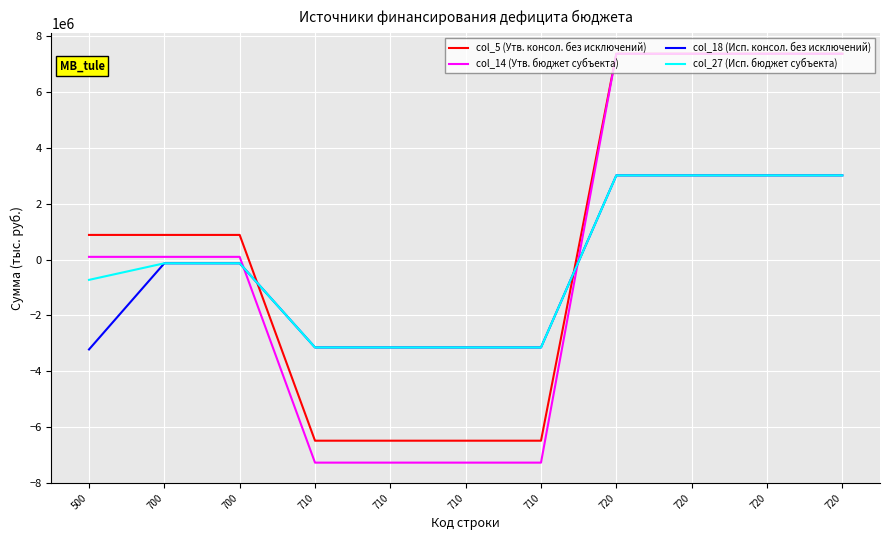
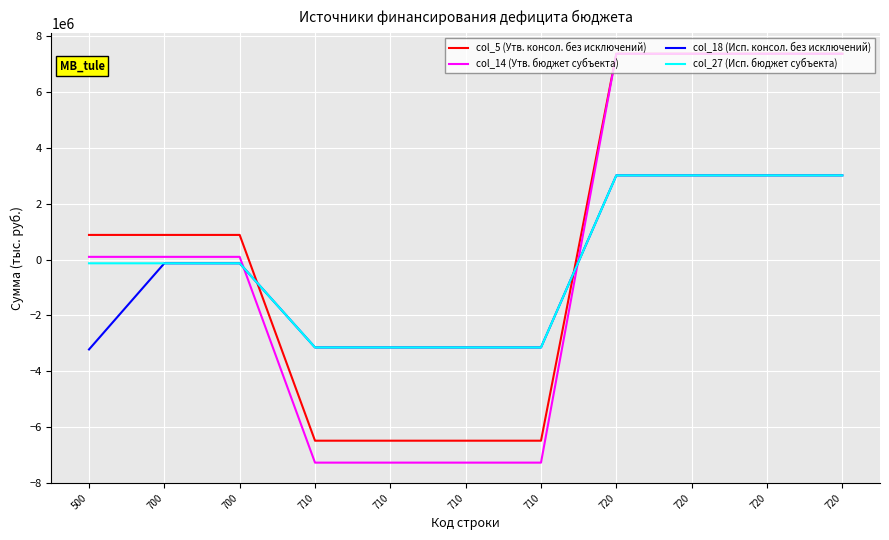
col_27 (Исп. бюджет субъекта), 500: -700000 -> -100000
